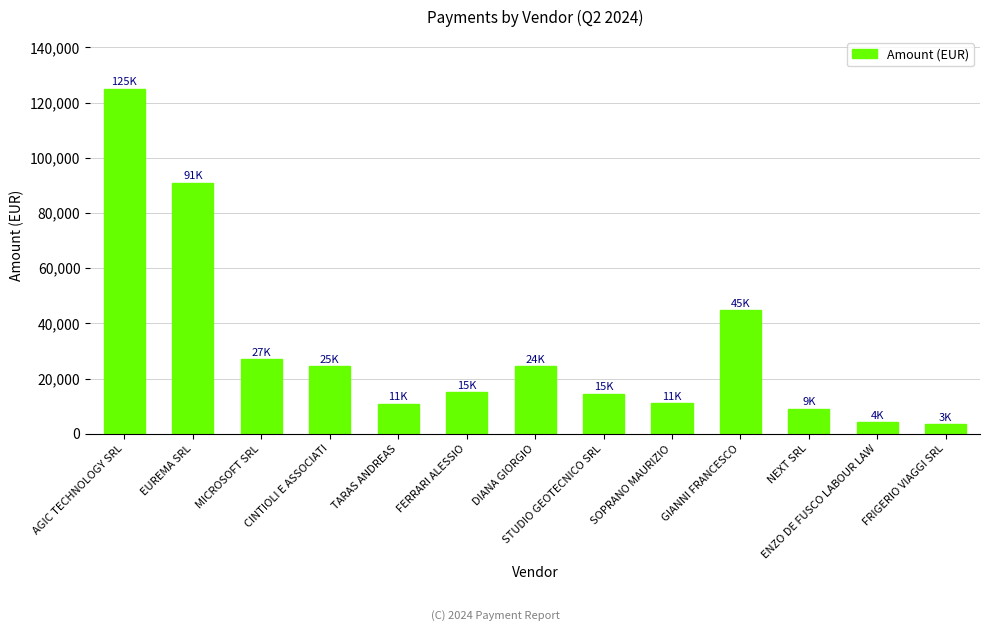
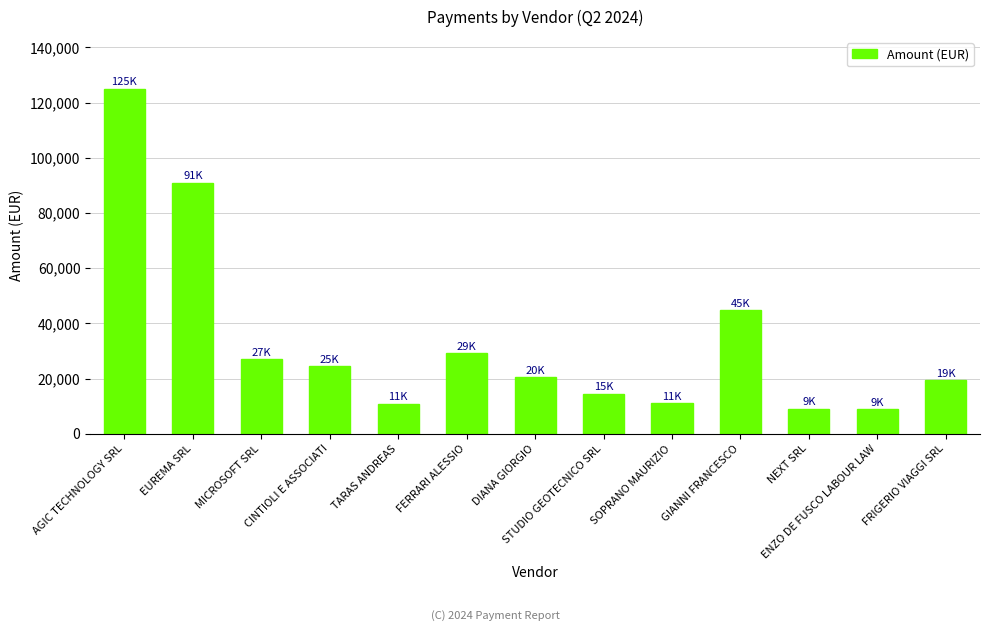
FERRARI ALESSIO: 15K -> 29K
DIANA GIORGIO: 24K -> 20K
ENZO DE FUSCO LABOUR LAW: 4K -> 9K
FRIGERIO VIAGGI SRL: 3K -> 19K
